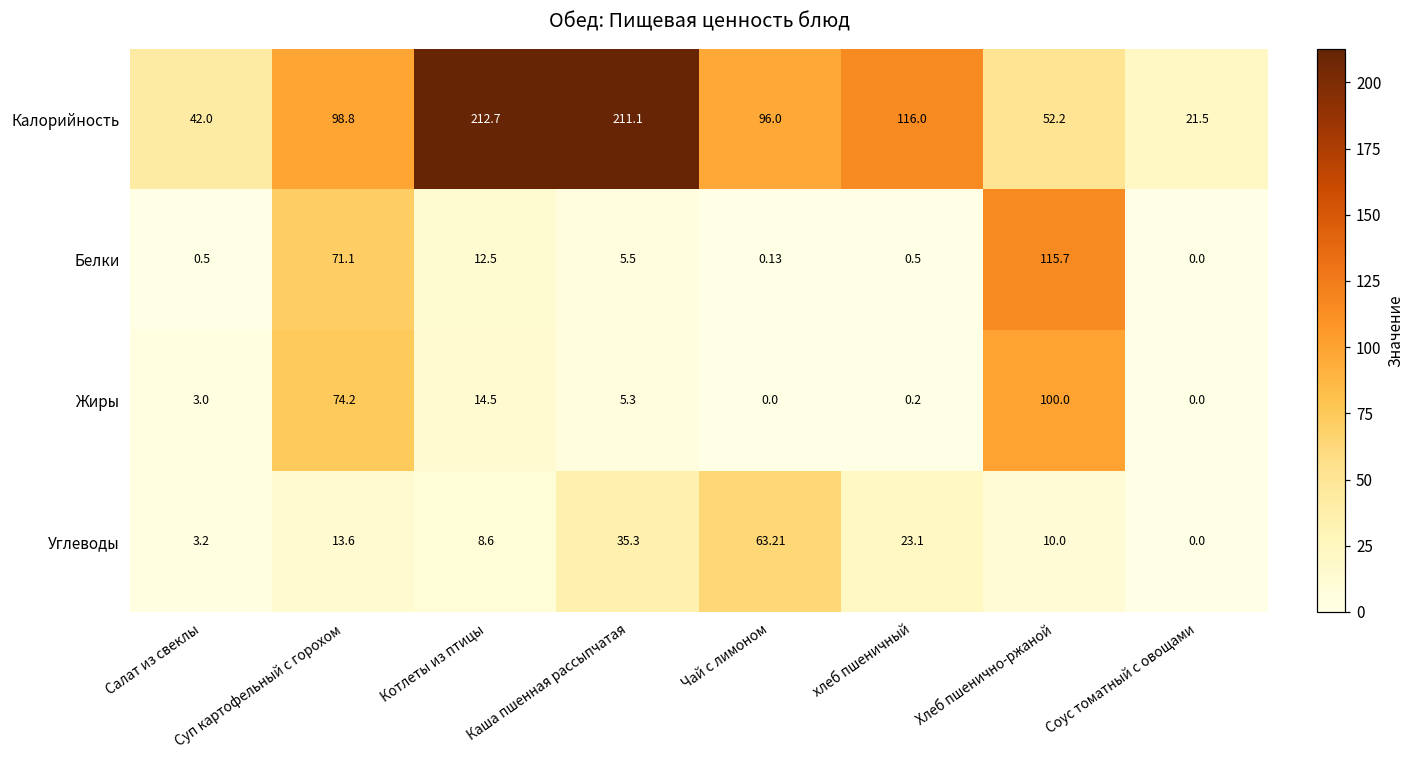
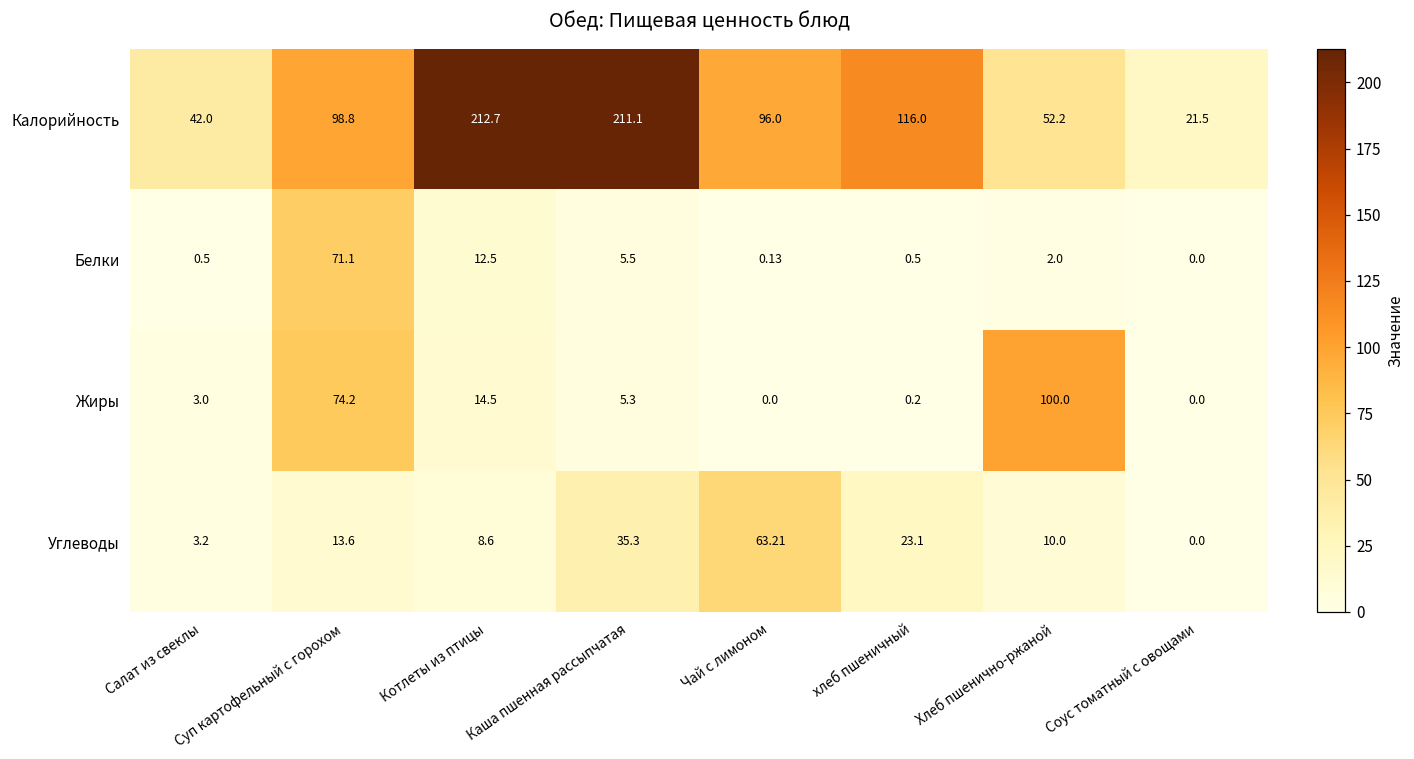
Белки, Хлеб пшенично-ржаной: 115.7 -> 2.0
